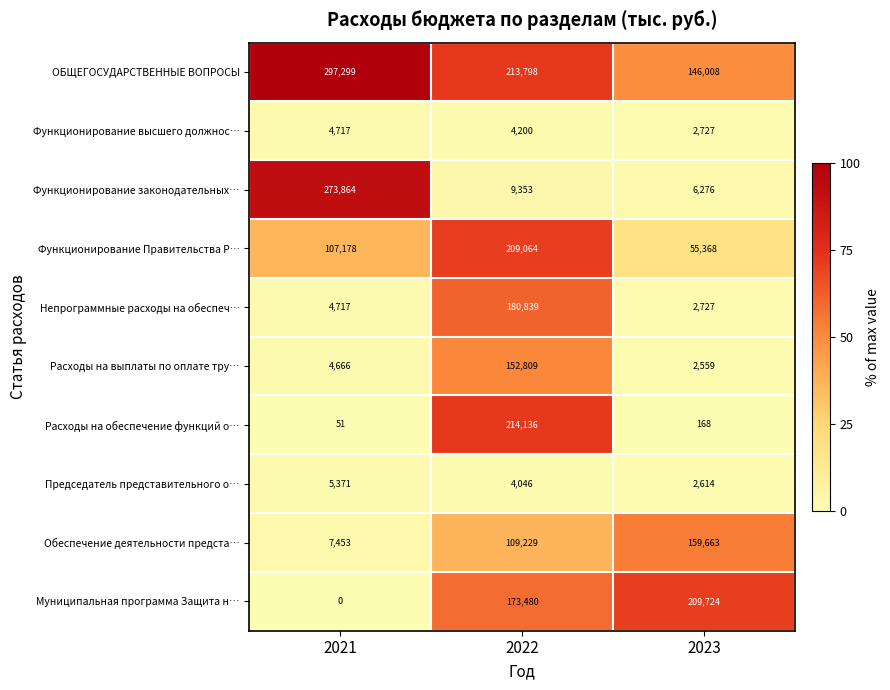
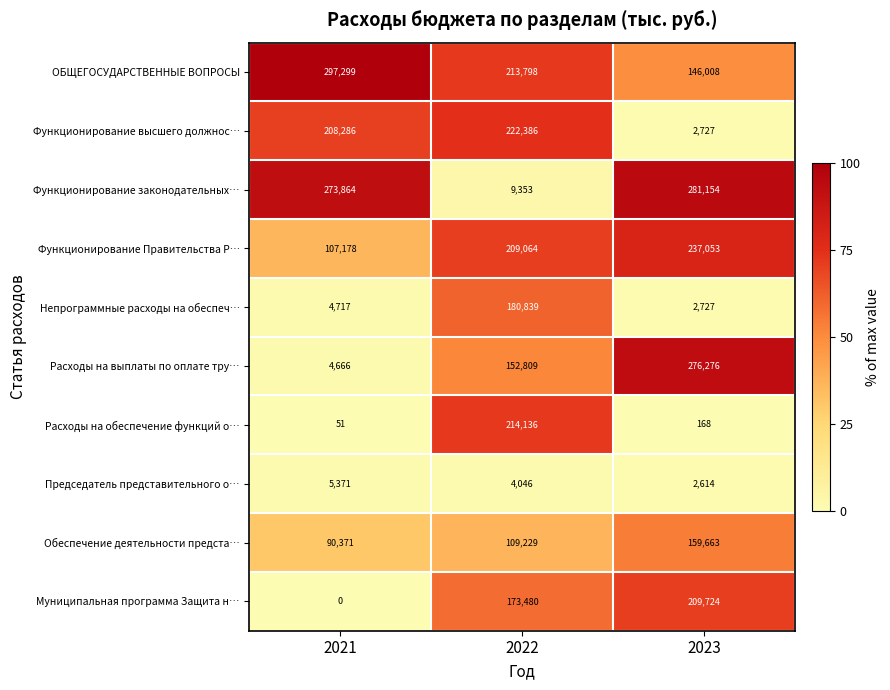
Функционирование высшего должнос…, 2021: 4,717 -> 208,286
Функционирование высшего должнос…, 2022: 4,200 -> 222,386
Функционирование законодательных…, 2023: 6,276 -> 281,154
Функционирование Правительства Р…, 2023: 55,368 -> 237,053
Расходы на выплаты по оплате тру…, 2023: 2,559 -> 276,276
Обеспечение деятельности предста…, 2021: 7,453 -> 90,371
